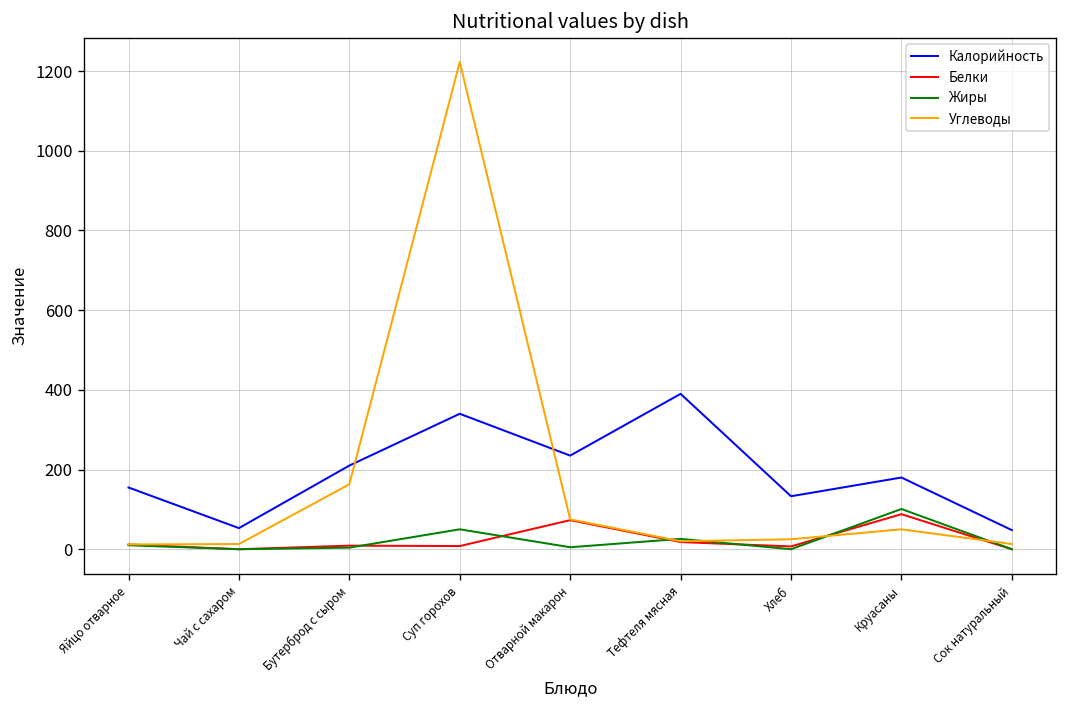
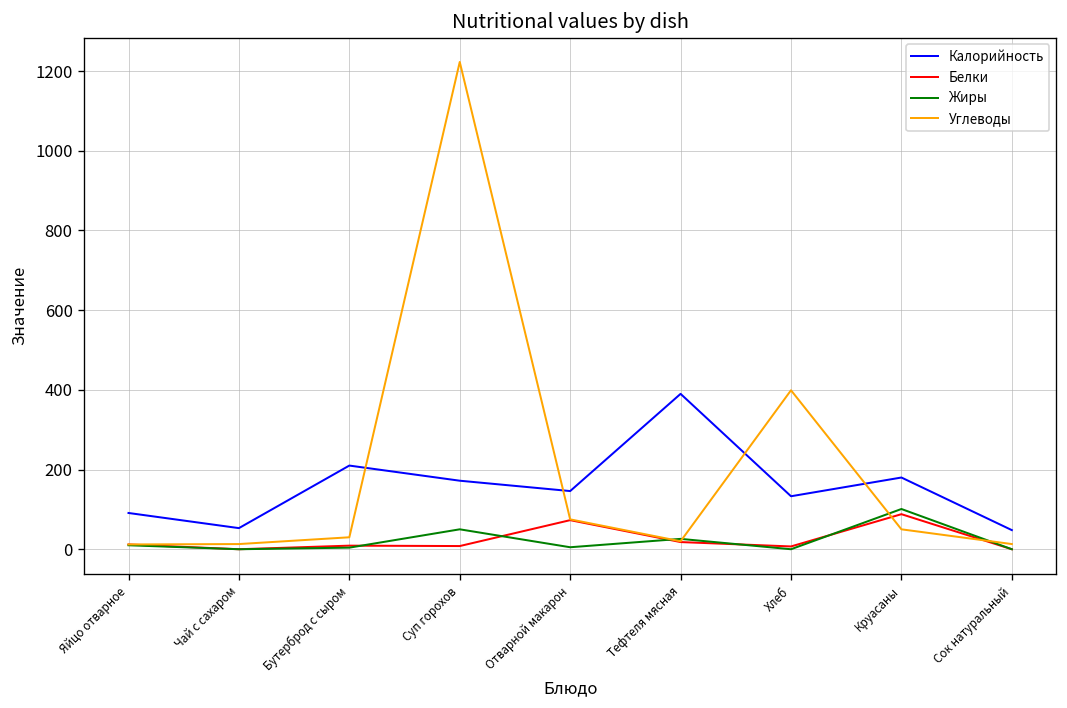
Калорийность, Яйцо отварное: 160 -> 90
Углеводы, Бутерброд с сыром: 160 -> 30
Калорийность, Суп горохов: 340 -> 170
Калорийность, Отварной макарон: 240 -> 150
Углеводы, Хлеб: 30 -> 400
